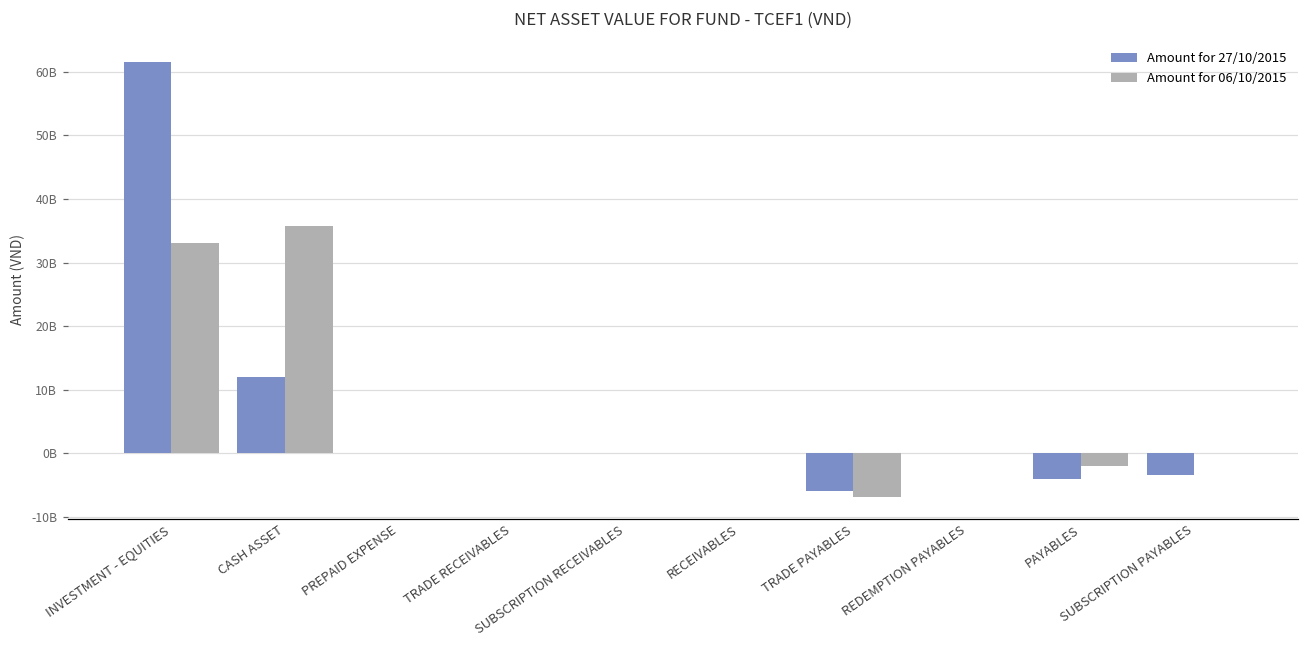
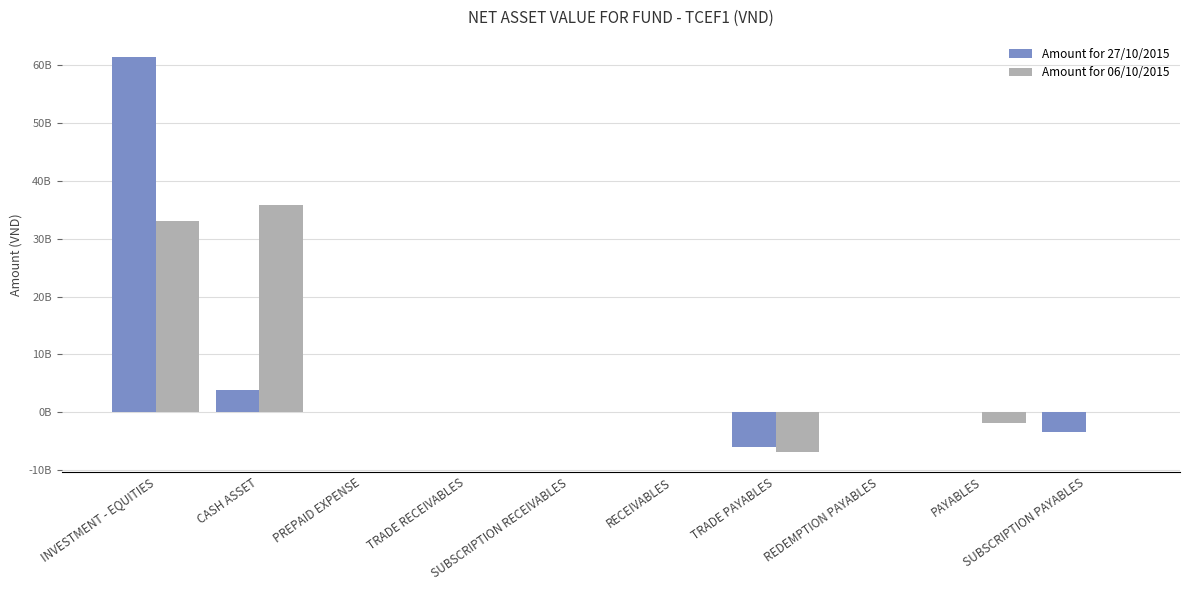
Amount for 27/10/2015, CASH ASSET: 12000000000 -> 4000000000
Amount for 27/10/2015, PAYABLES: -4000000000 -> 0
